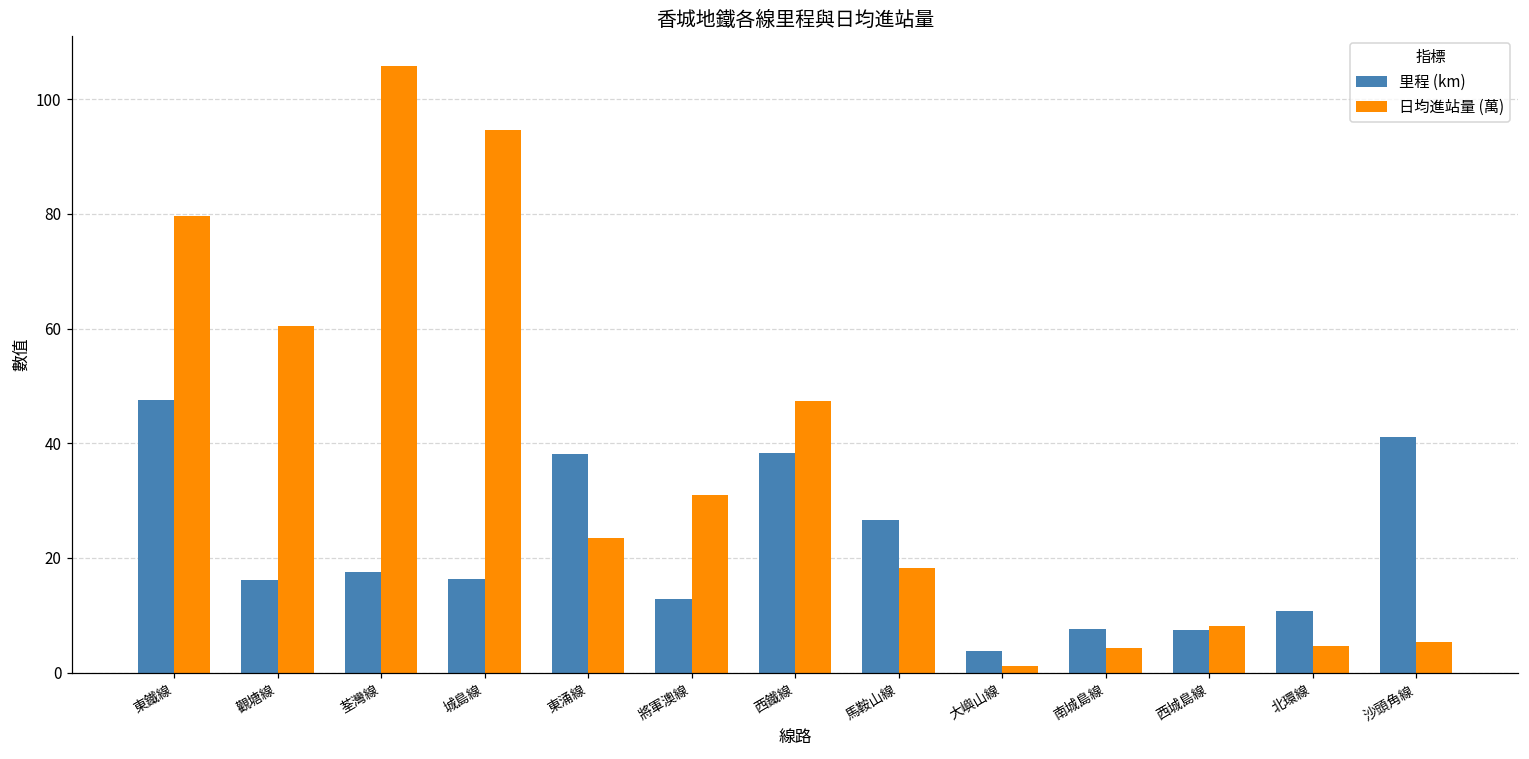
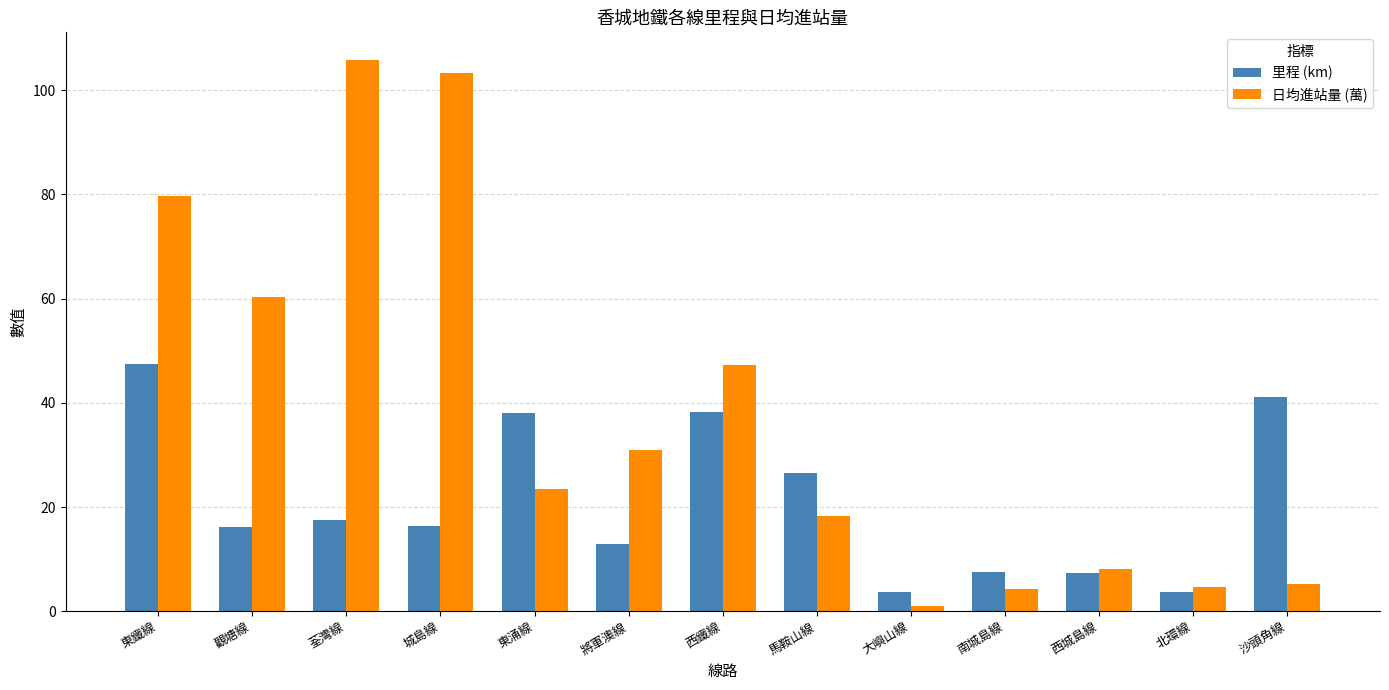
日均進站量 (萬), 城島線: 95 -> 103
里程 (km), 北環線: 11 -> 4
